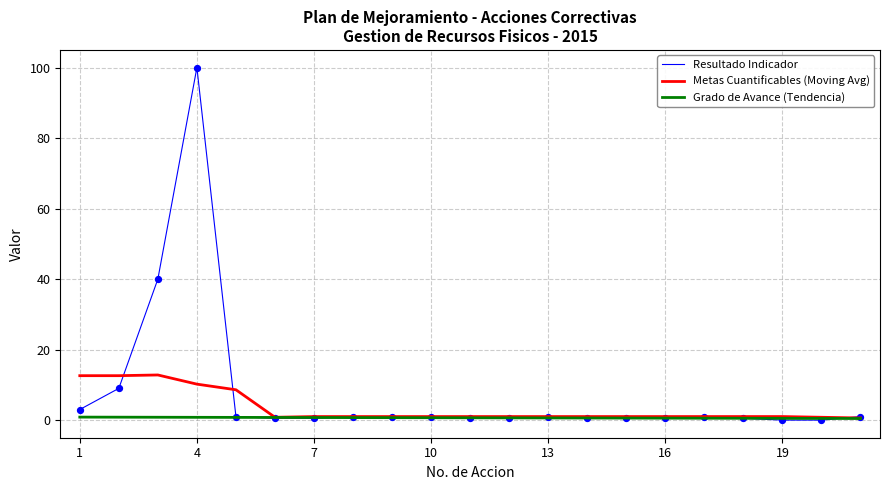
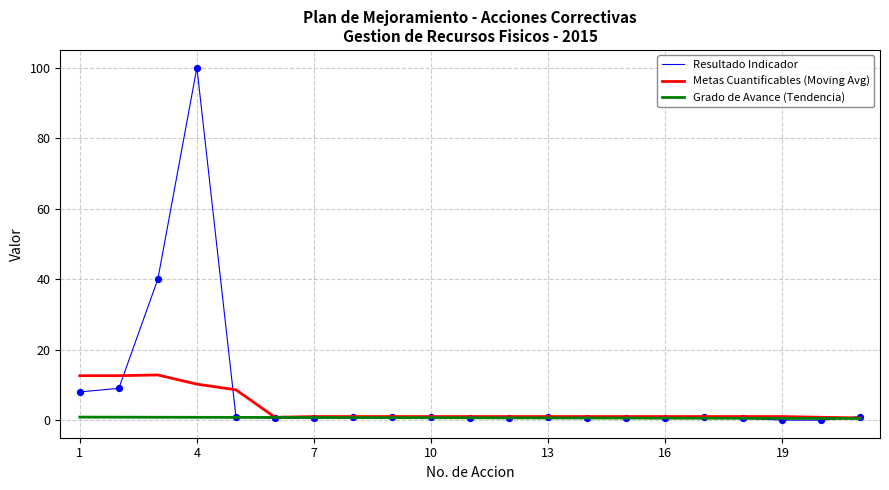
Resultado Indicador, 1: 3 -> 8
